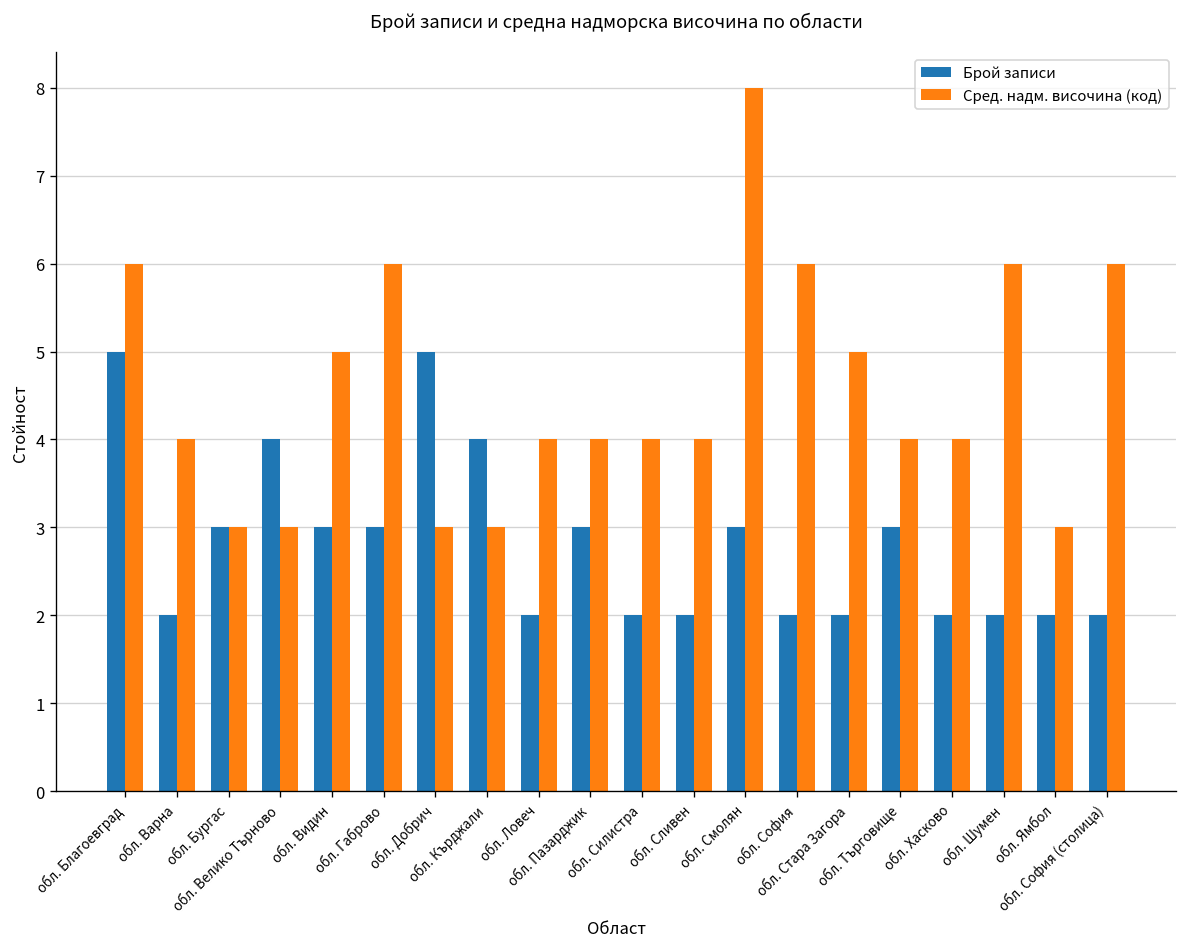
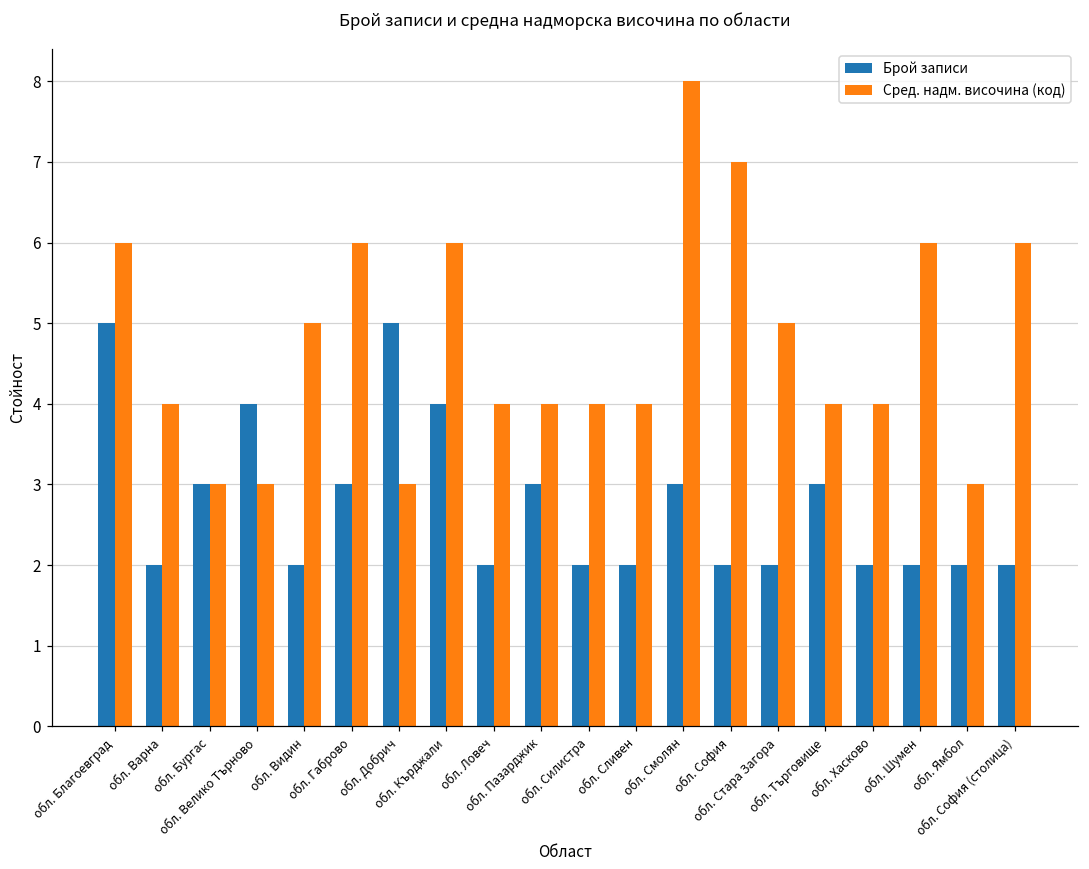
Брой записи, обл. Видин: 3 -> 2
Сред. надм. височина (код), обл. Кърджали: 3 -> 6
Сред. надм. височина (код), обл. София: 6 -> 7
